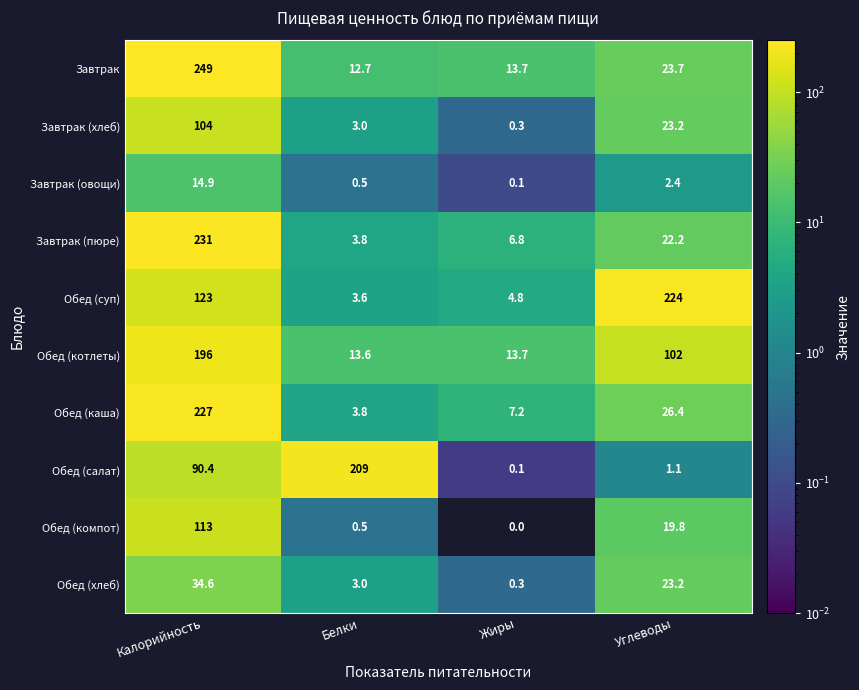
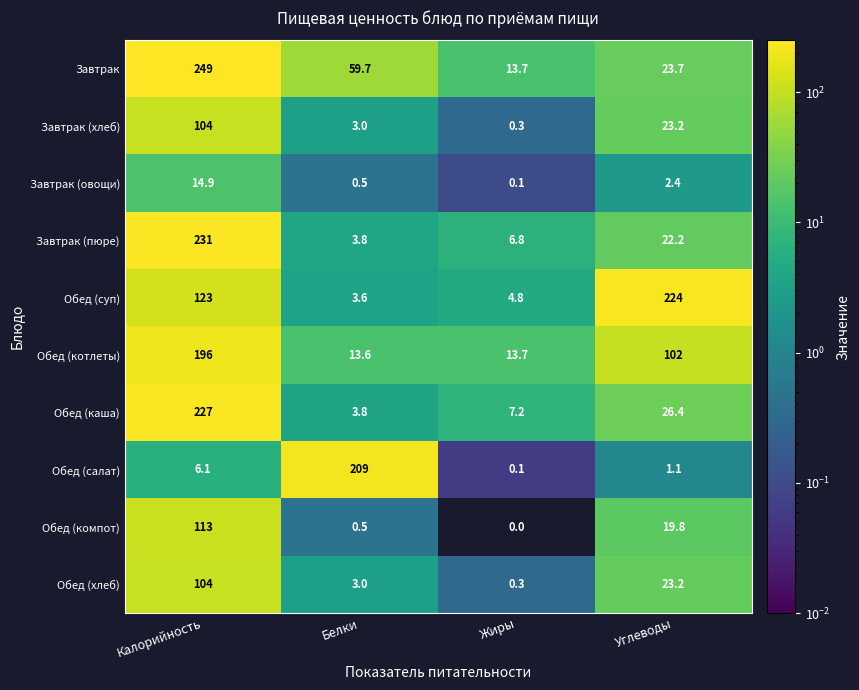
Завтрак, Белки: 12.7 -> 59.7
Обед (салат), Калорийность: 90.4 -> 6.1
Обед (хлеб), Калорийность: 34.6 -> 104
